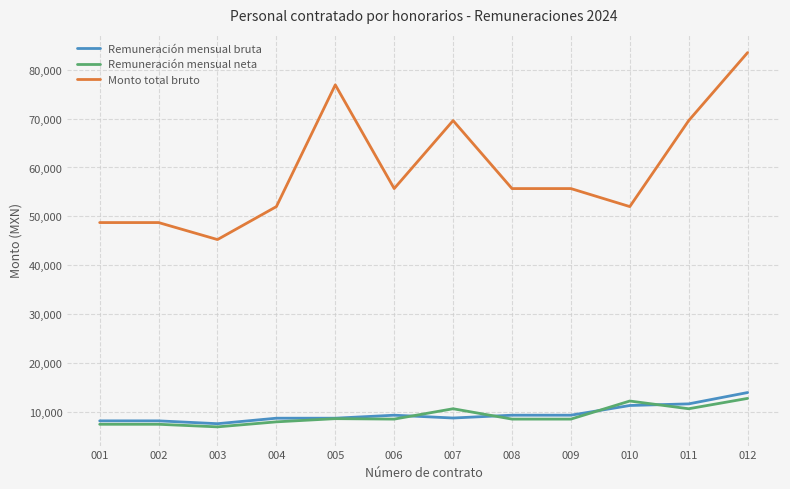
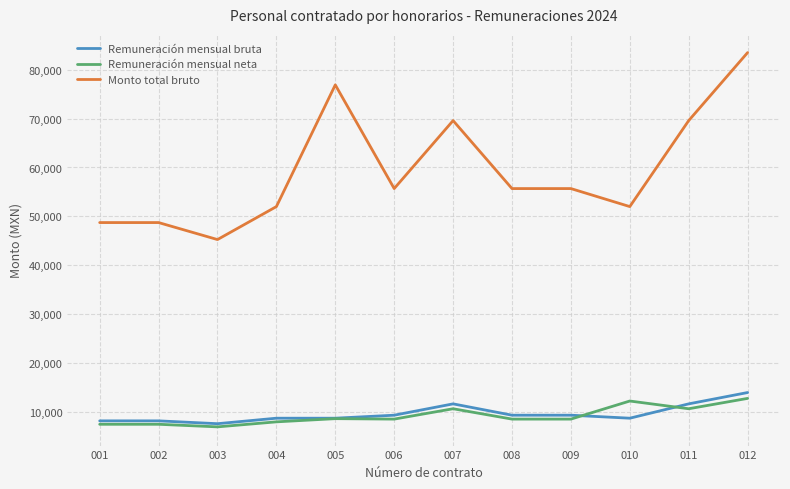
Remuneración mensual bruta, 007: 9,000 -> 12,000
Remuneración mensual bruta, 010: 11,000 -> 9,000
